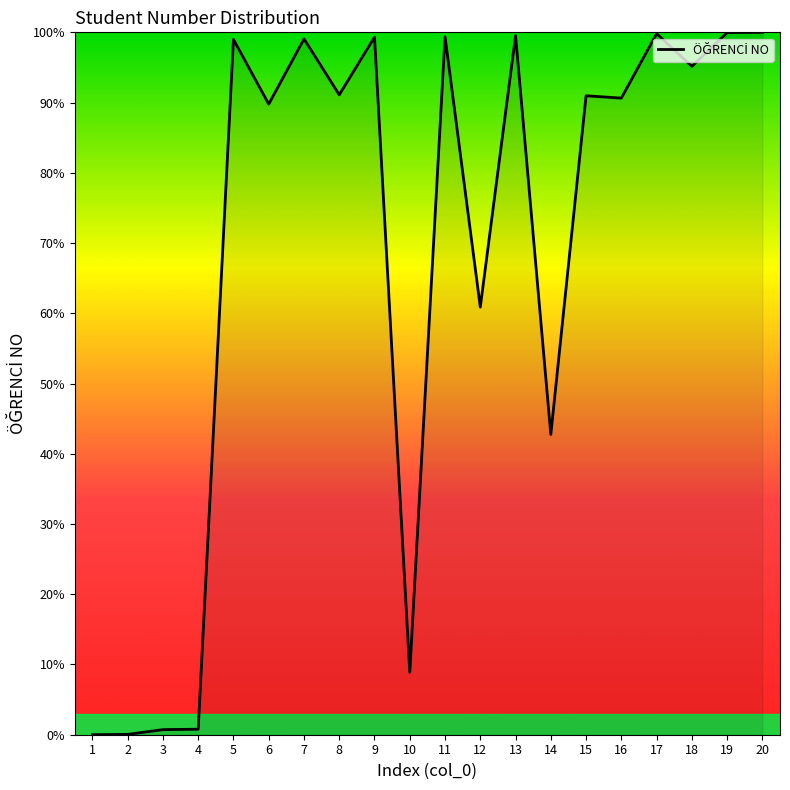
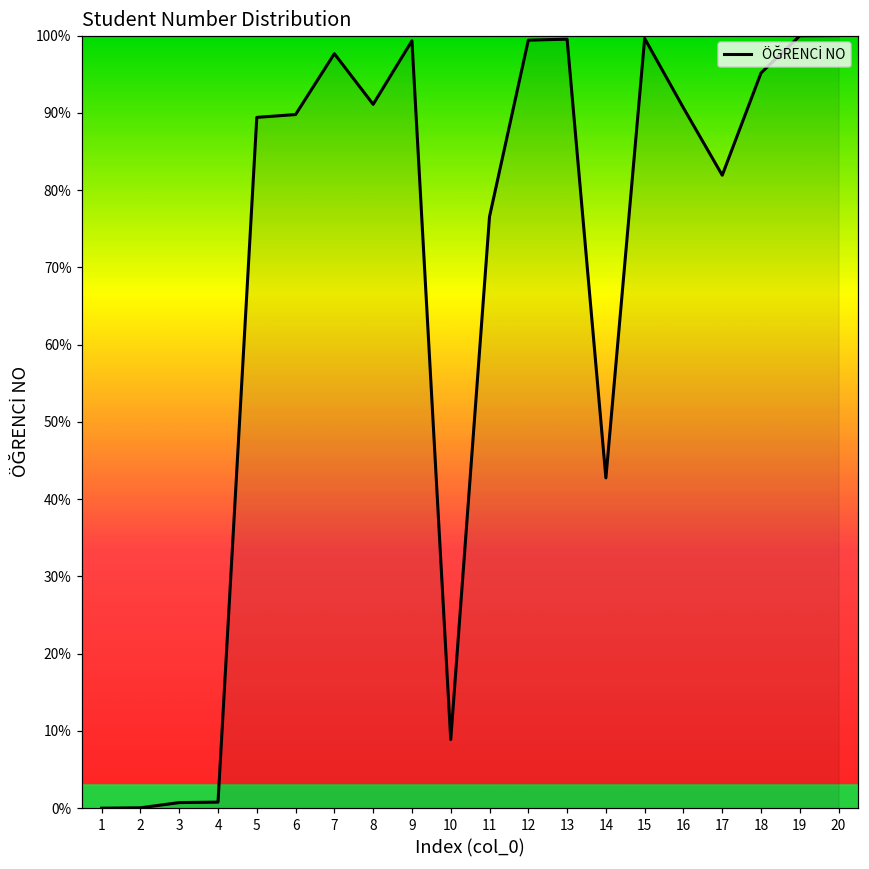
5: 99% -> 89%
7: 99% -> 98%
11: 99% -> 77%
12: 61% -> 99%
15: 91% -> 100%
17: 100% -> 82%
